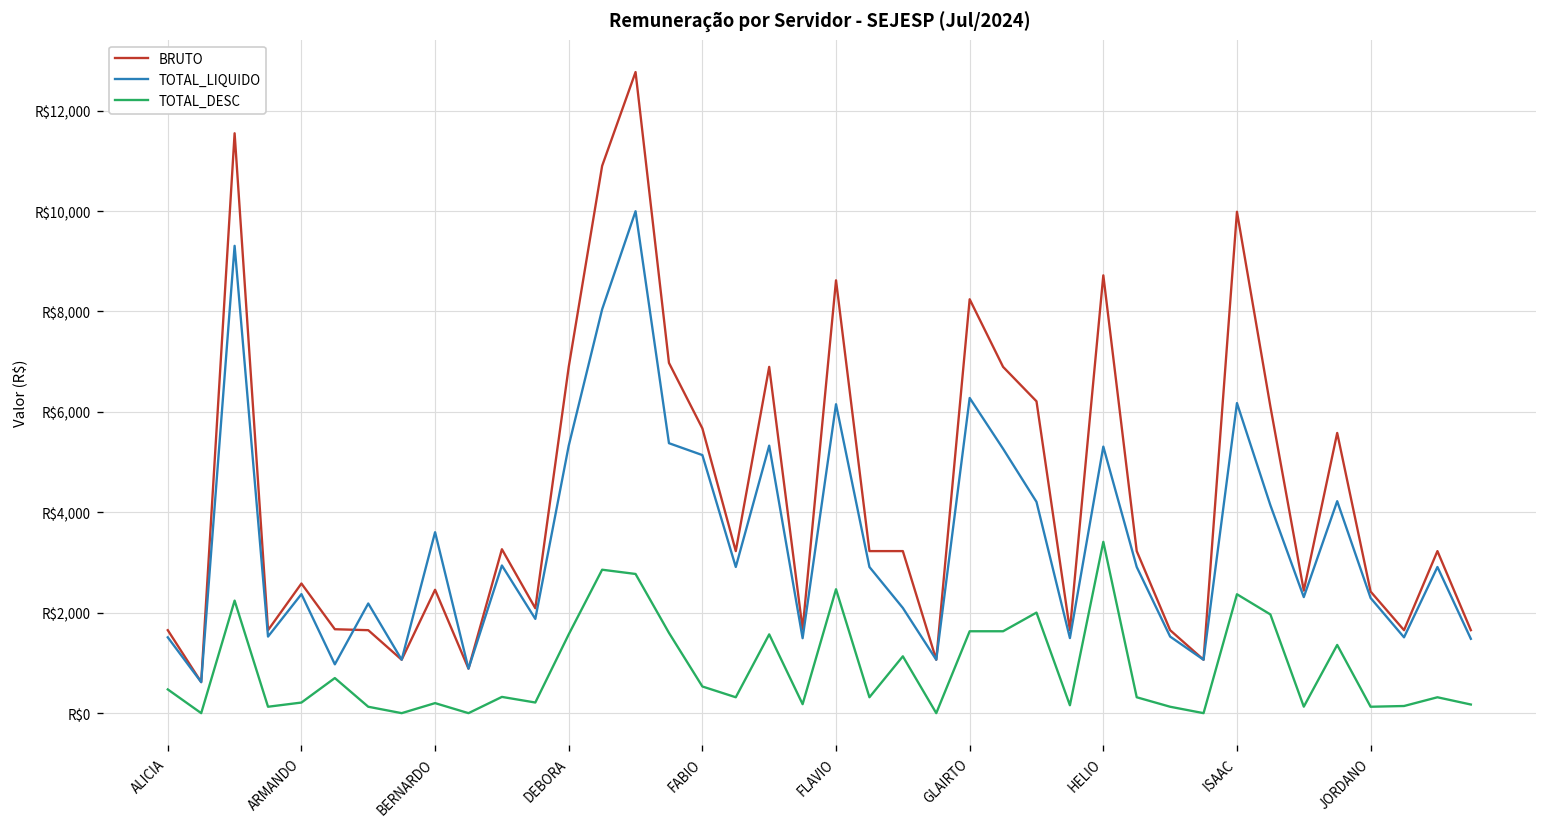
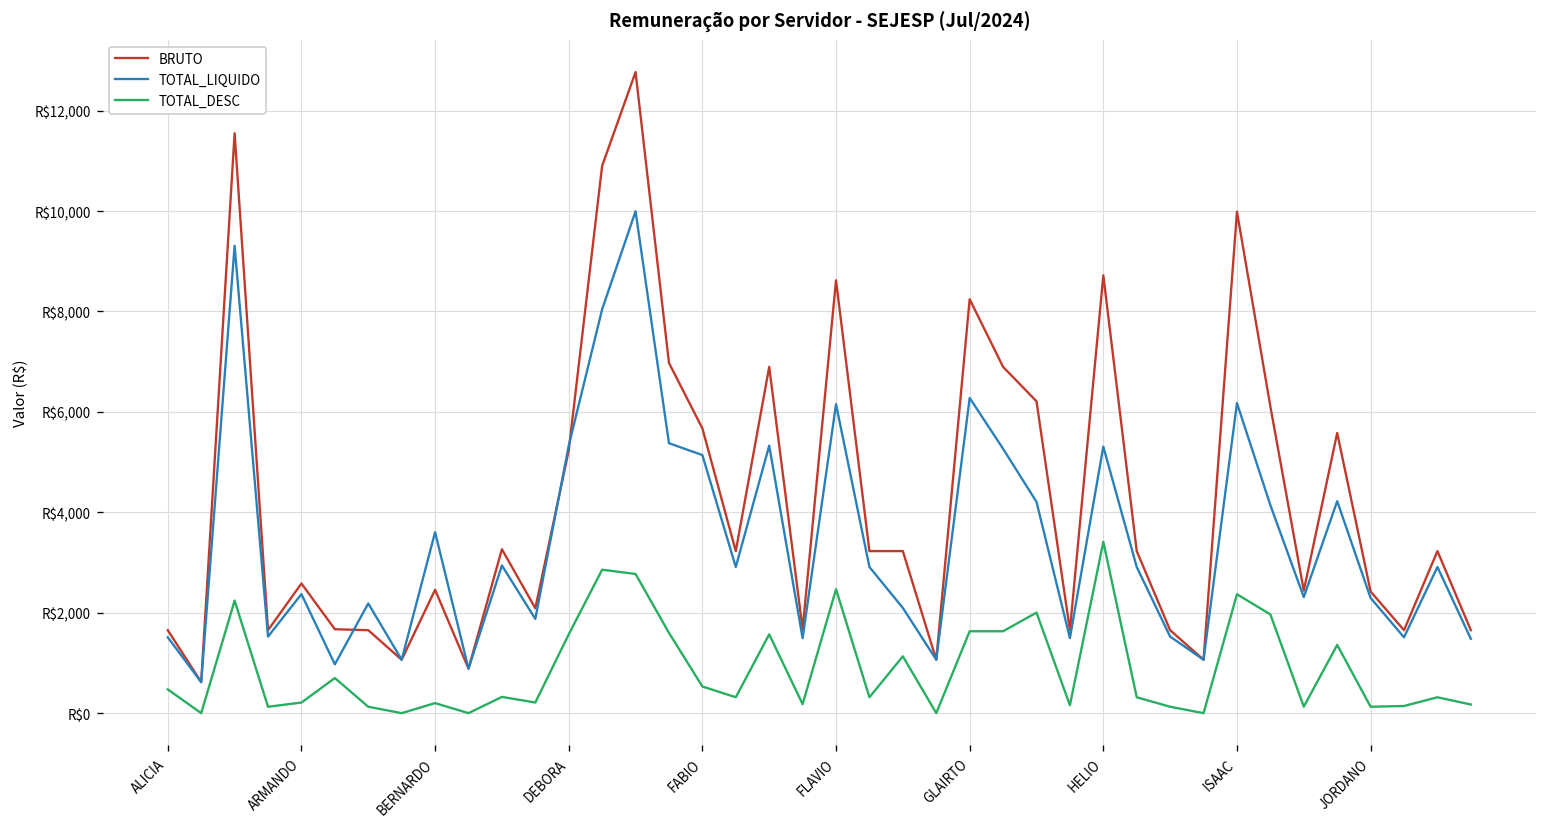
BRUTO, DEBORA: R$6,900 -> R$5,200
